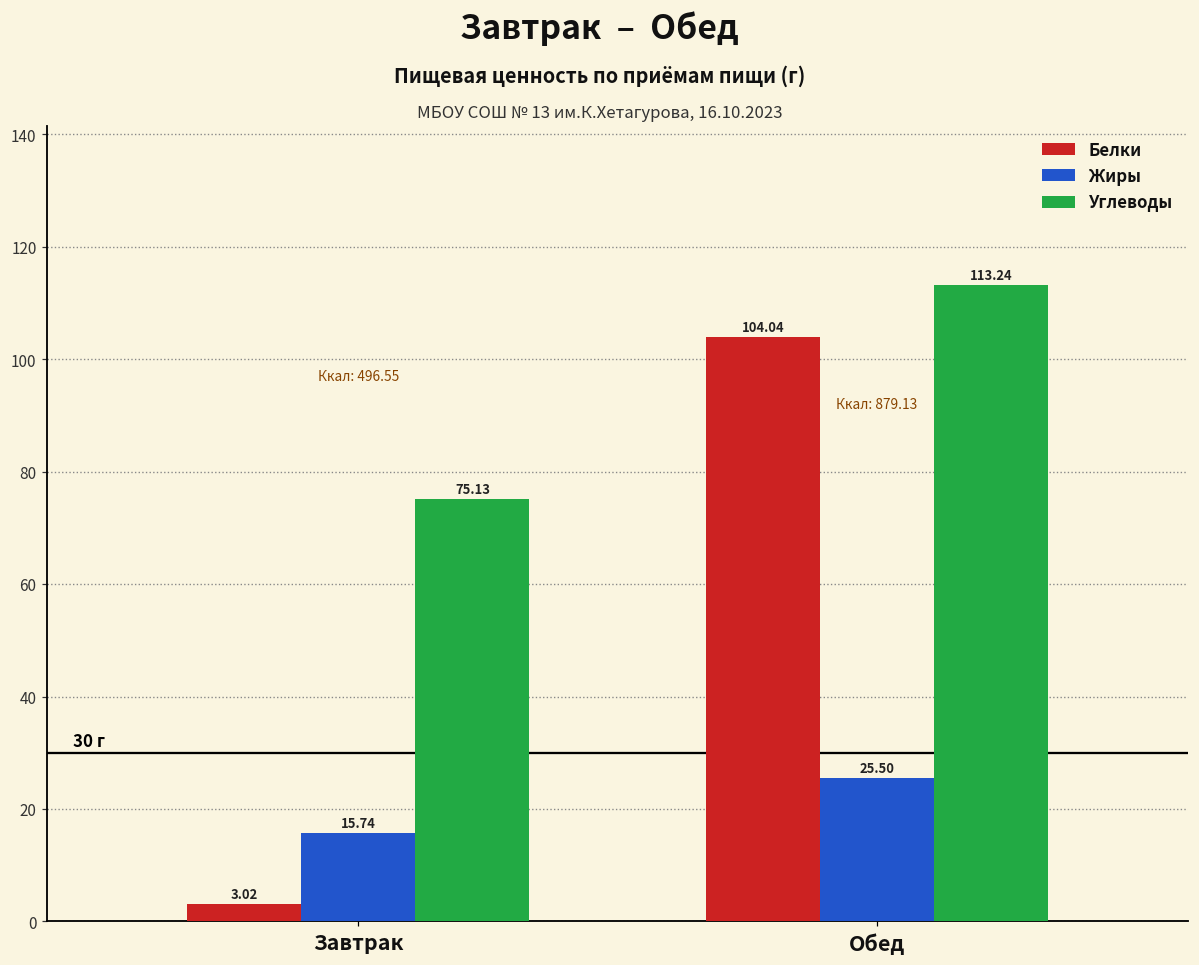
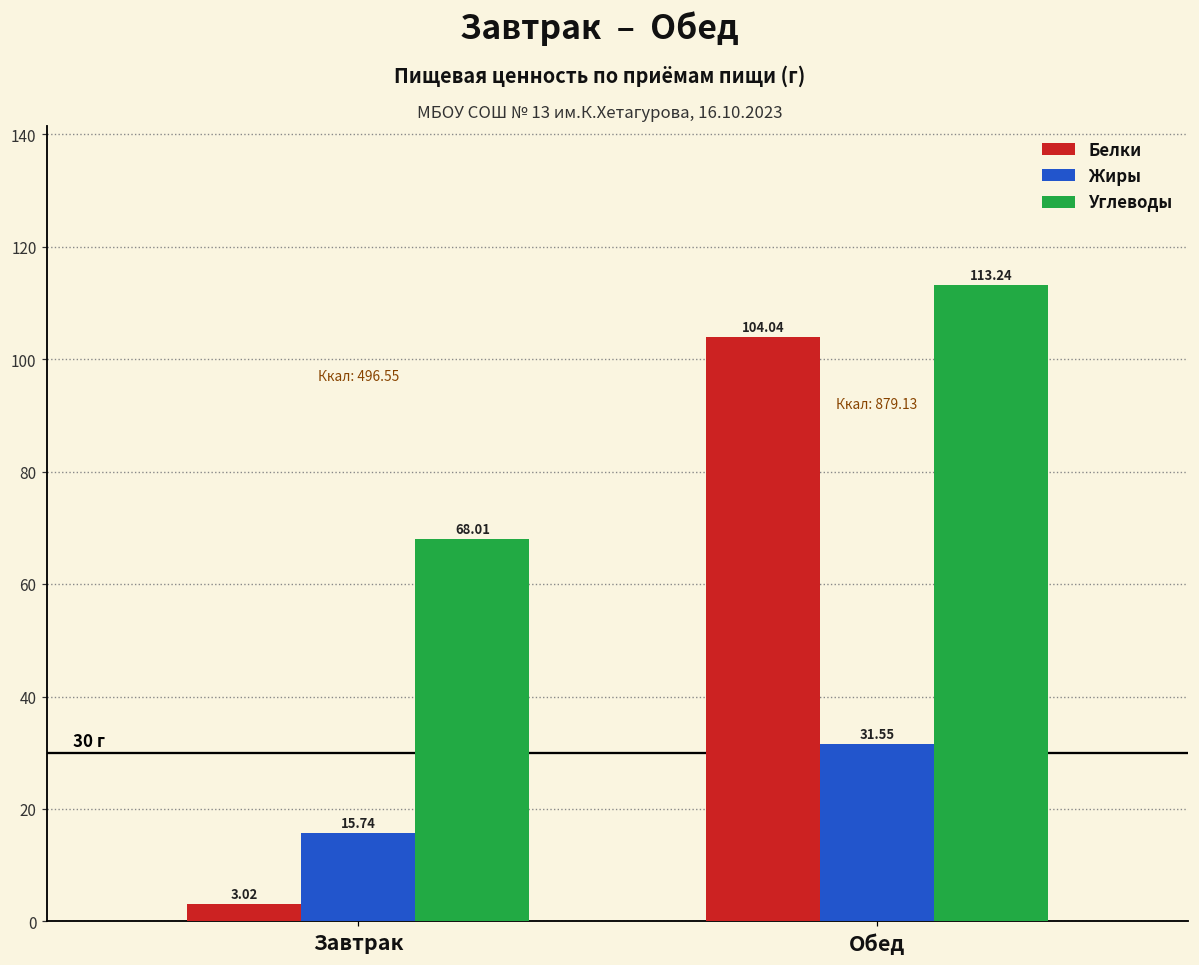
Углеводы, Завтрак: 75.13 -> 68.01
Жиры, Обед: 25.50 -> 31.55
